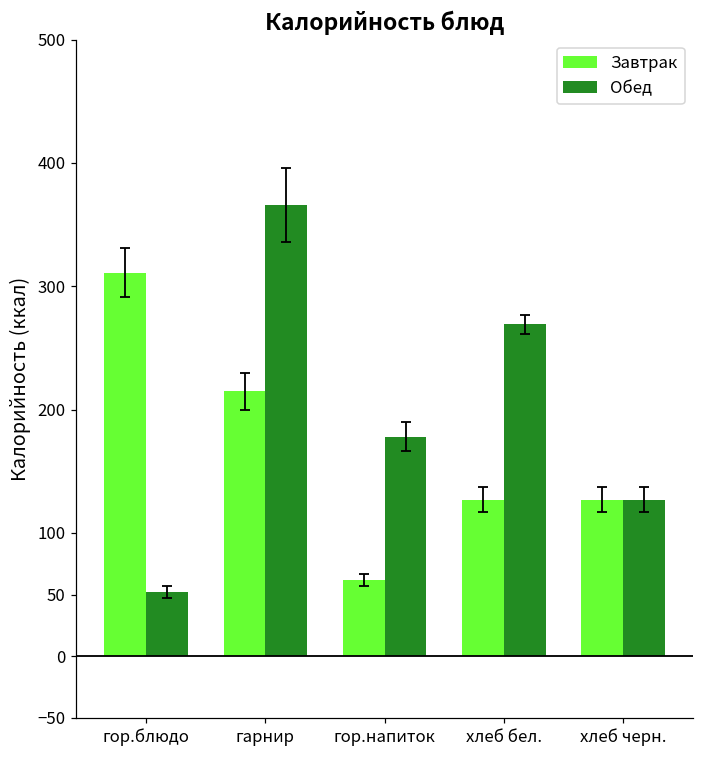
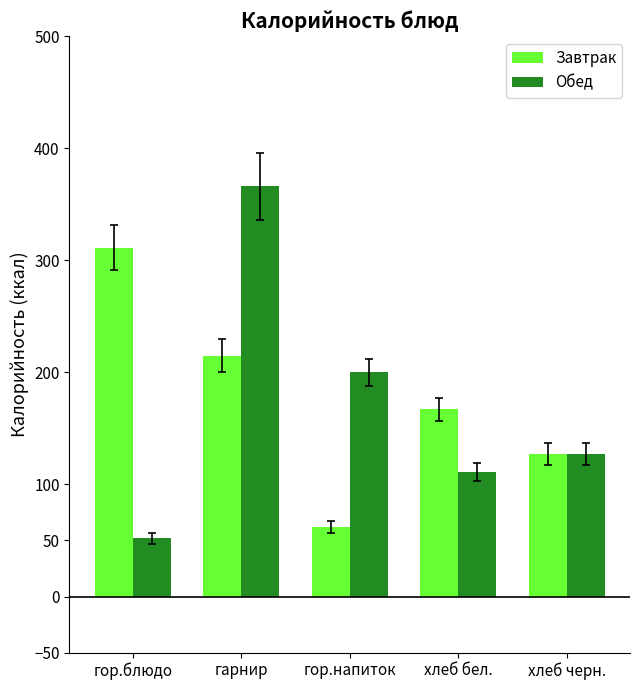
Обед, гор.напиток: 178 -> 200
Завтрак, хлеб бел.: 127 -> 167
Обед, хлеб бел.: 269 -> 111
